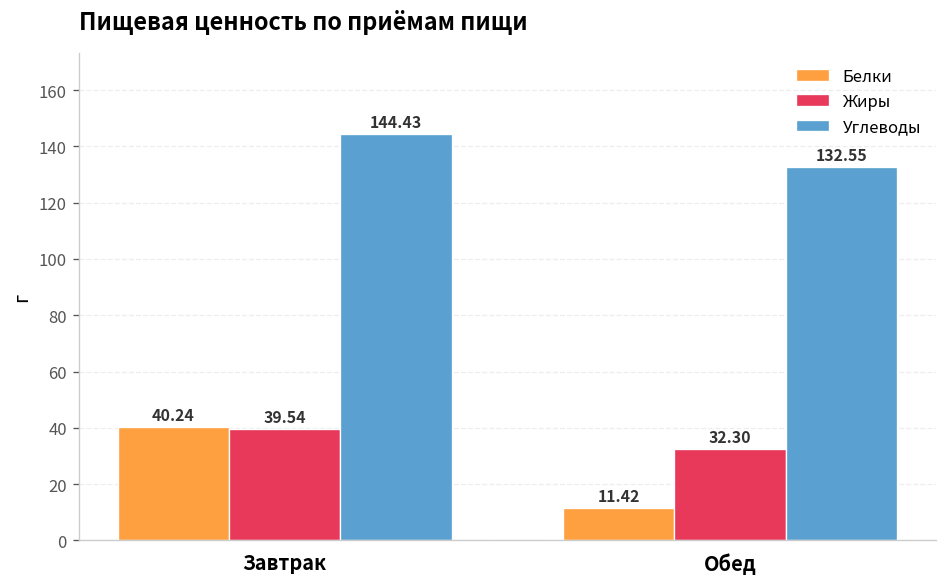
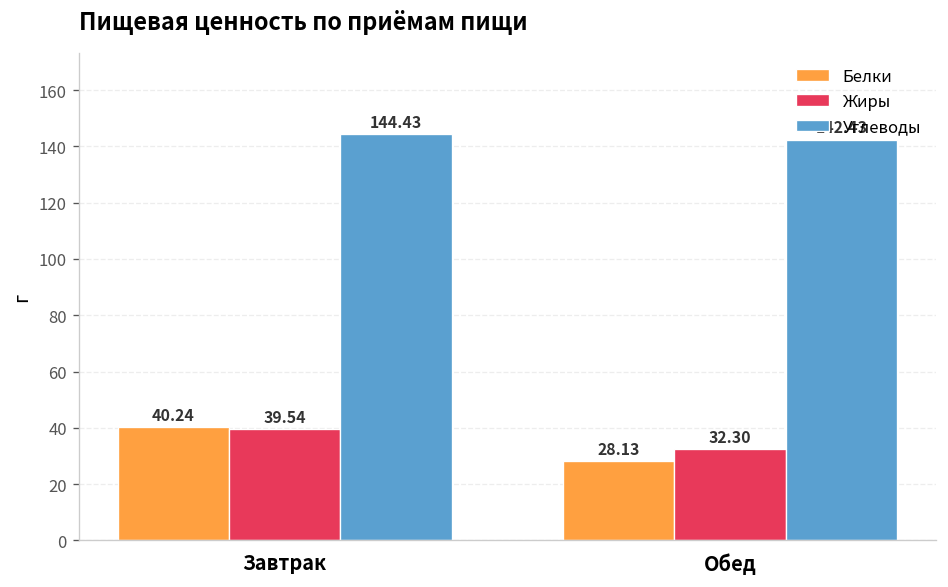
Белки, Обед: 11.42 -> 28.13
Углеводы, Обед: 132.55 -> 142.43
